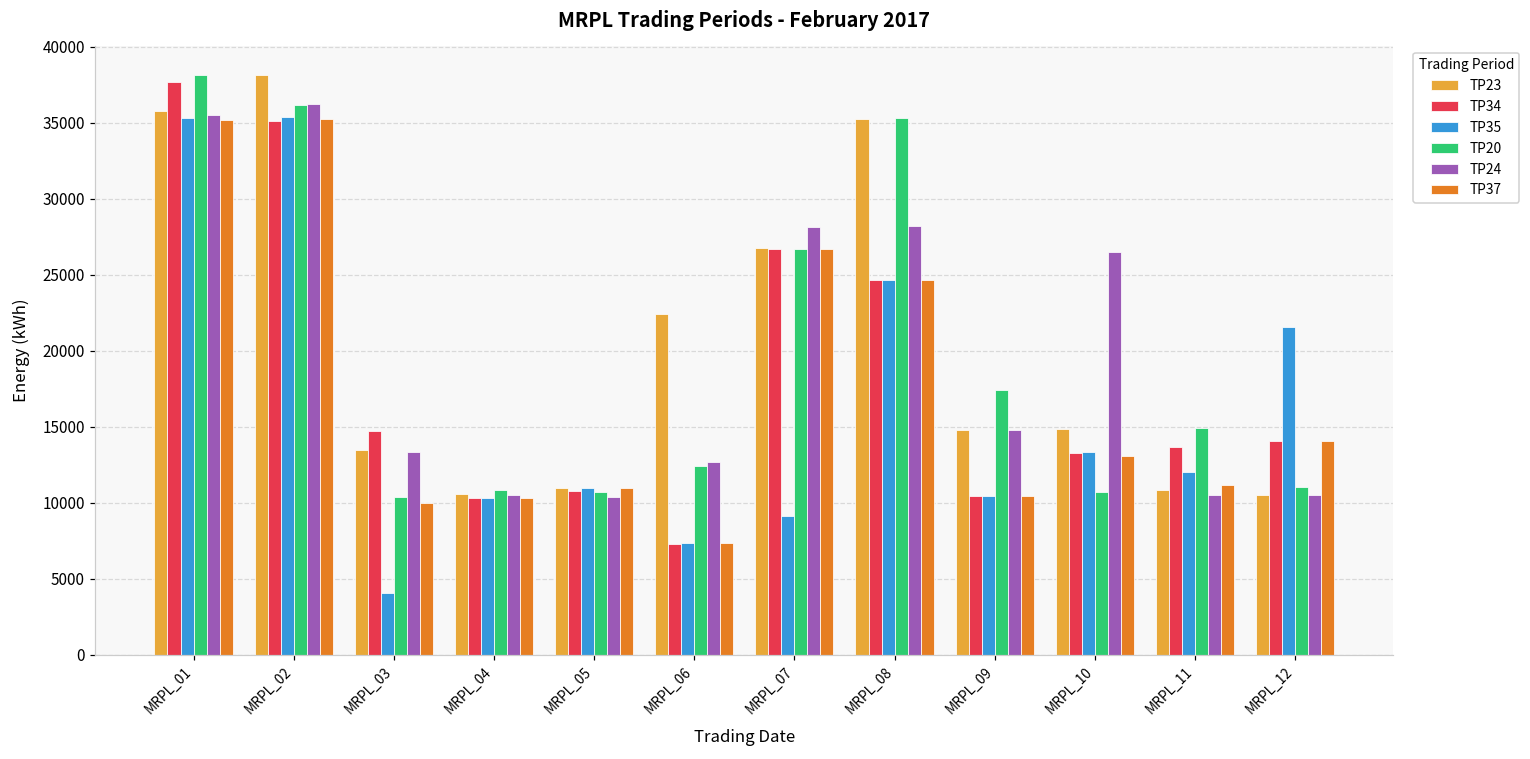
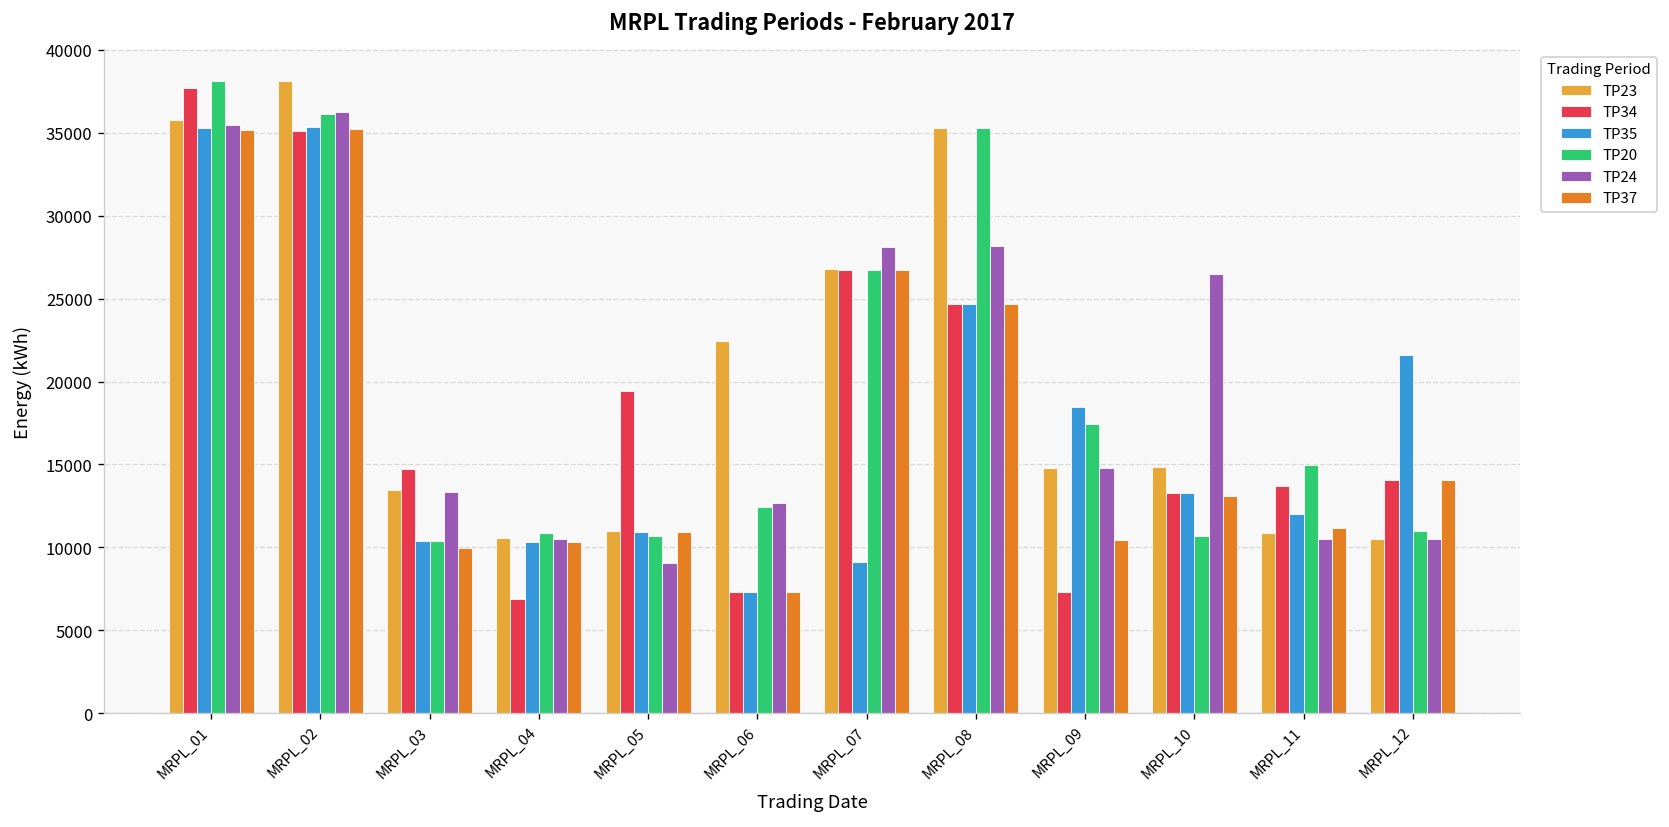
TP35, MRPL_03: 4100 -> 10400
TP34, MRPL_04: 10300 -> 6900
TP34, MRPL_05: 10800 -> 19400
TP24, MRPL_05: 10400 -> 9100
TP34, MRPL_09: 10500 -> 7300
TP35, MRPL_09: 10400 -> 18400
